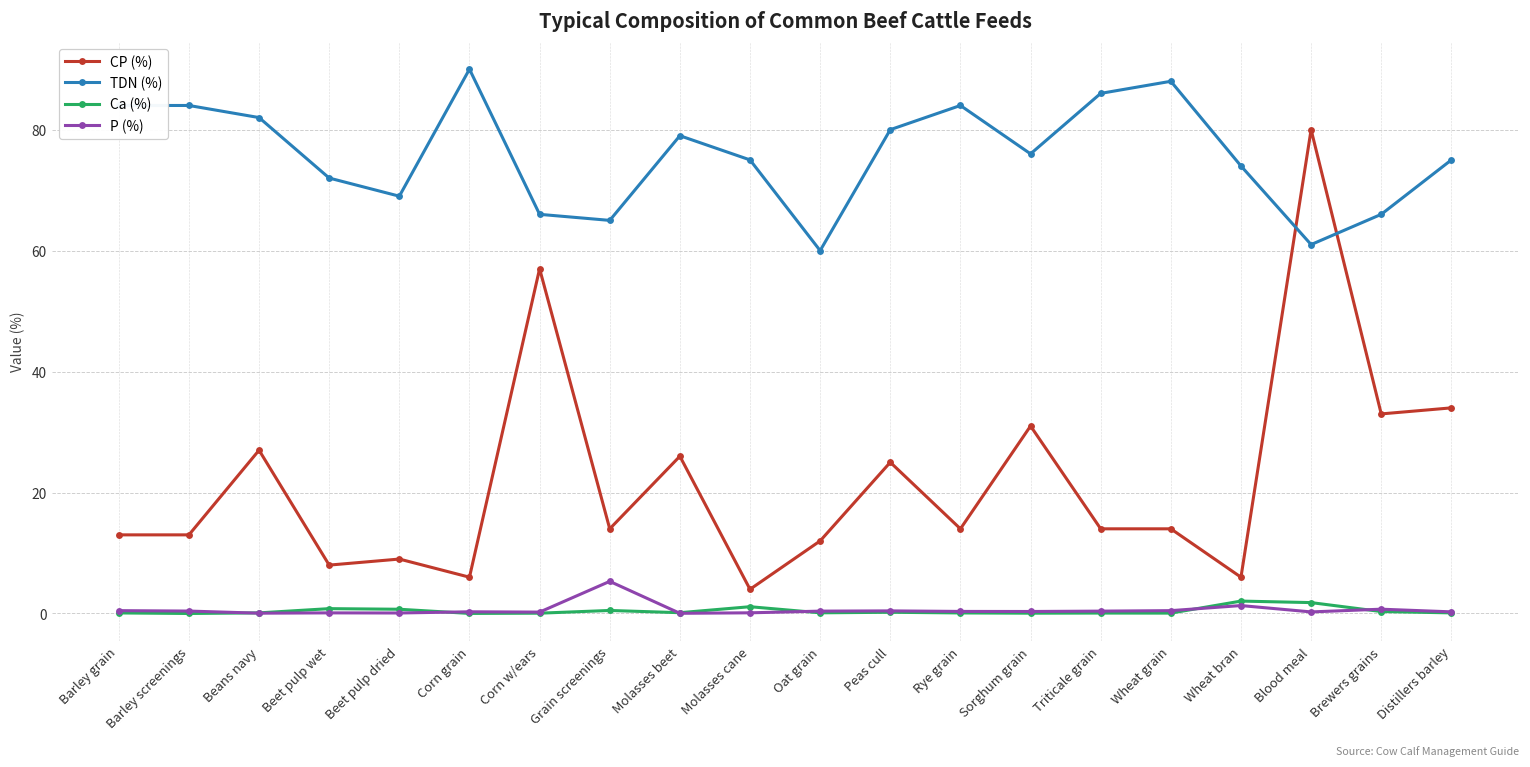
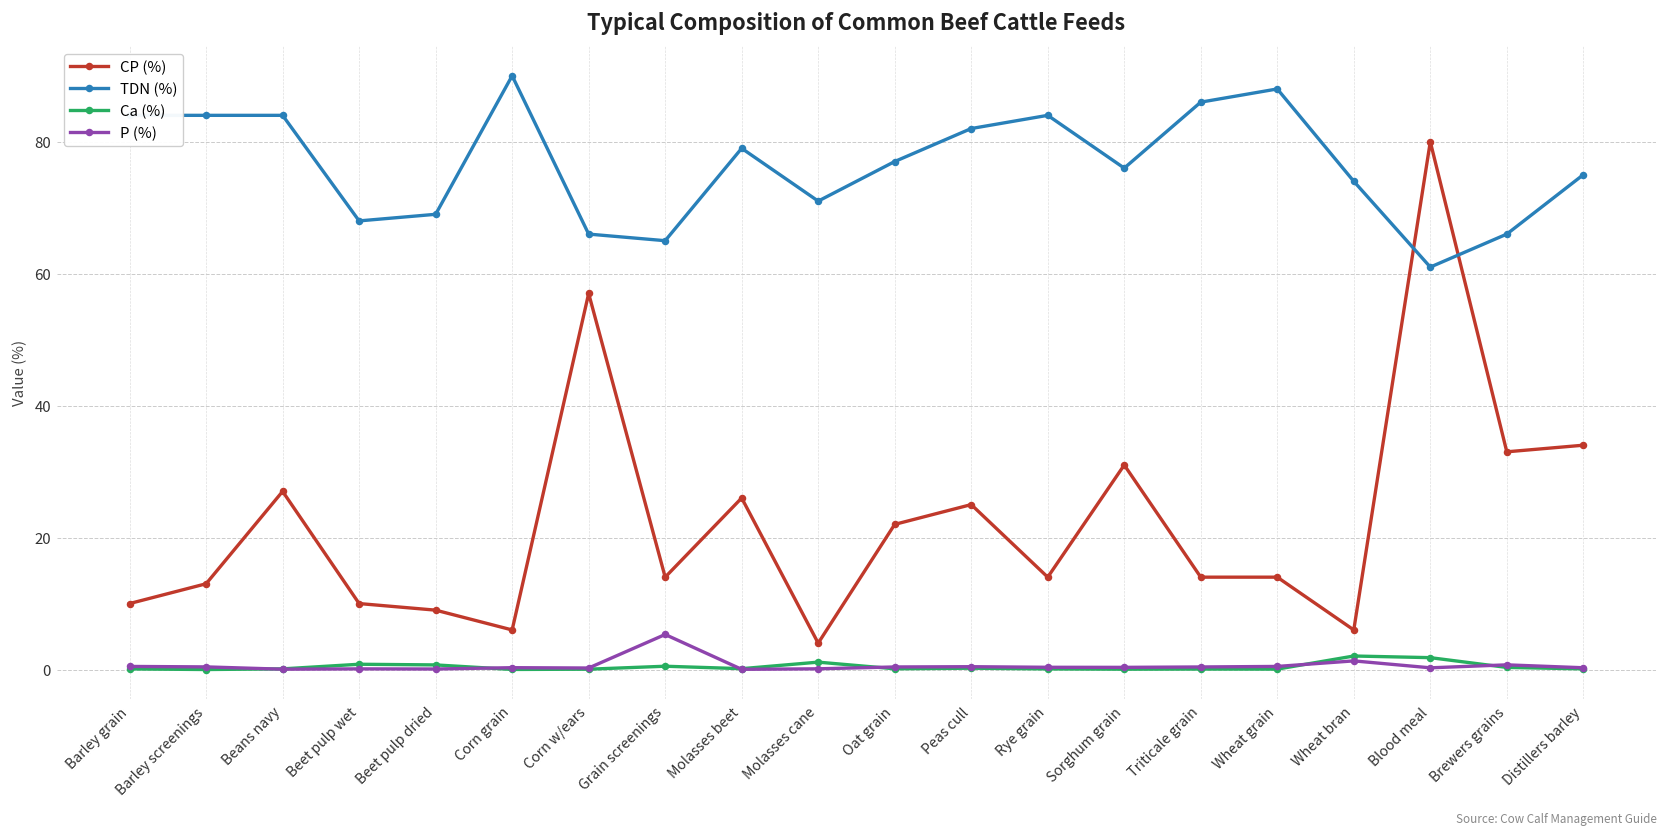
CP (%), Barley grain: 13 -> 10
TDN (%), Beans navy: 82 -> 84
CP (%), Beet pulp wet: 8 -> 10
TDN (%), Beet pulp wet: 72 -> 68
TDN (%), Molasses cane: 75 -> 71
CP (%), Oat grain: 12 -> 22
TDN (%), Oat grain: 60 -> 77
TDN (%), Peas cull: 80 -> 82
